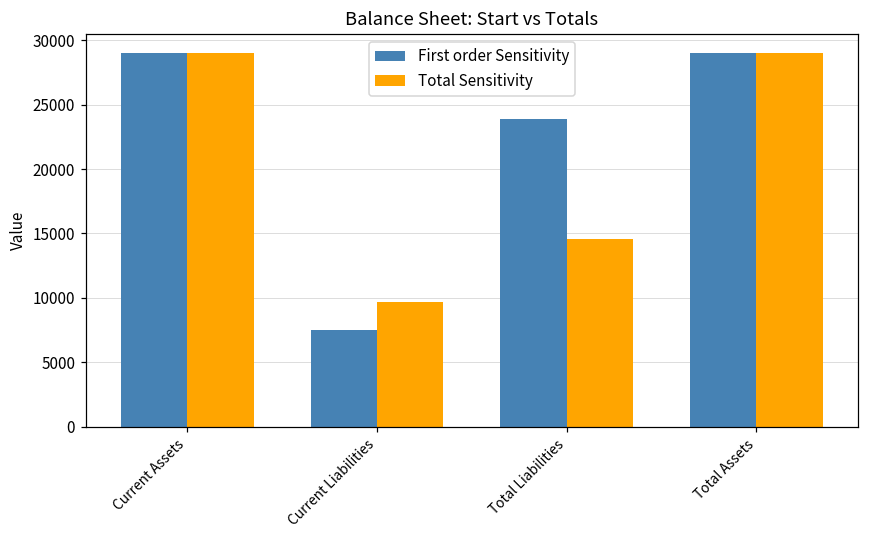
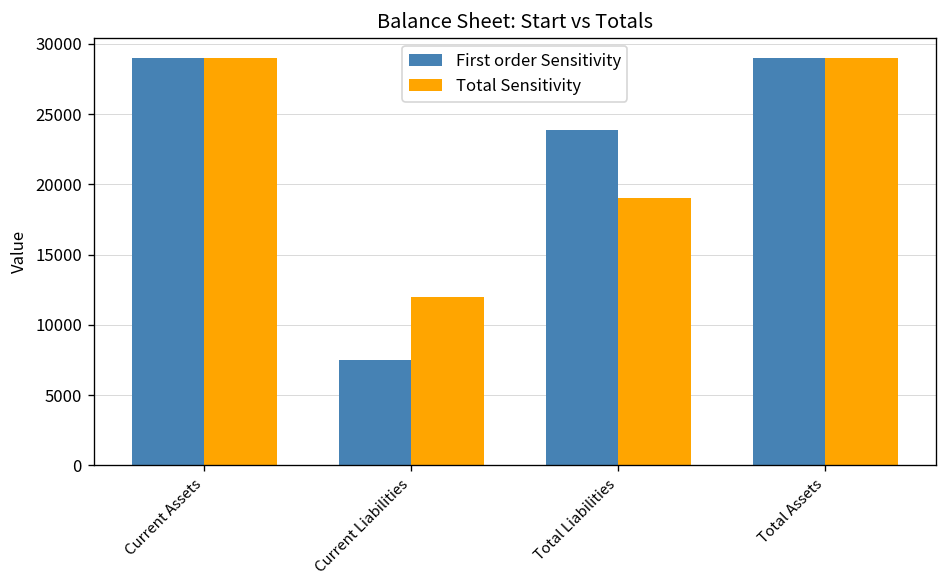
Total Sensitivity, Current Liabilities: 9600 -> 12000
Total Sensitivity, Total Liabilities: 14600 -> 19000
